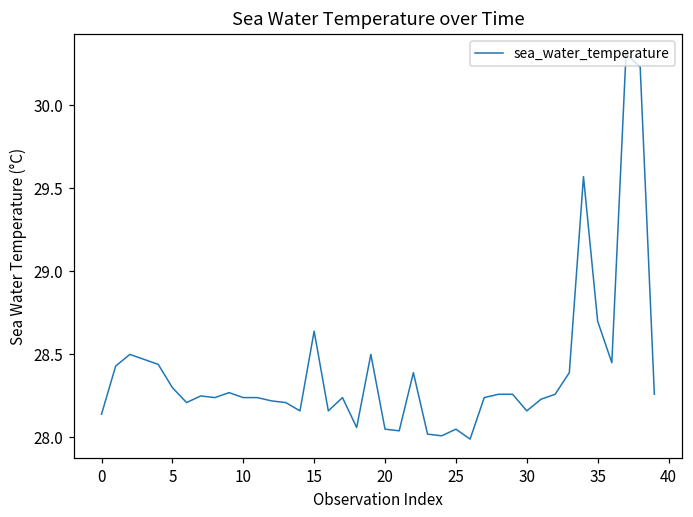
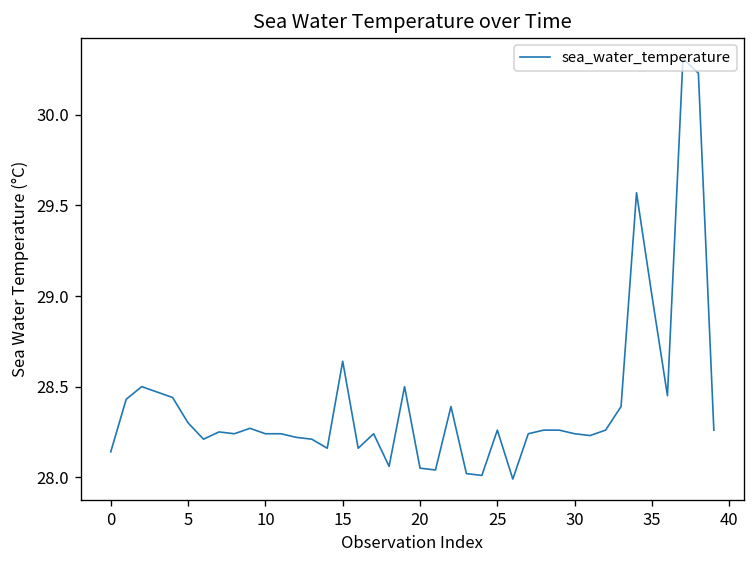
25: 28.05 -> 28.26
30: 28.16 -> 28.24
35: 28.7 -> 29.0
